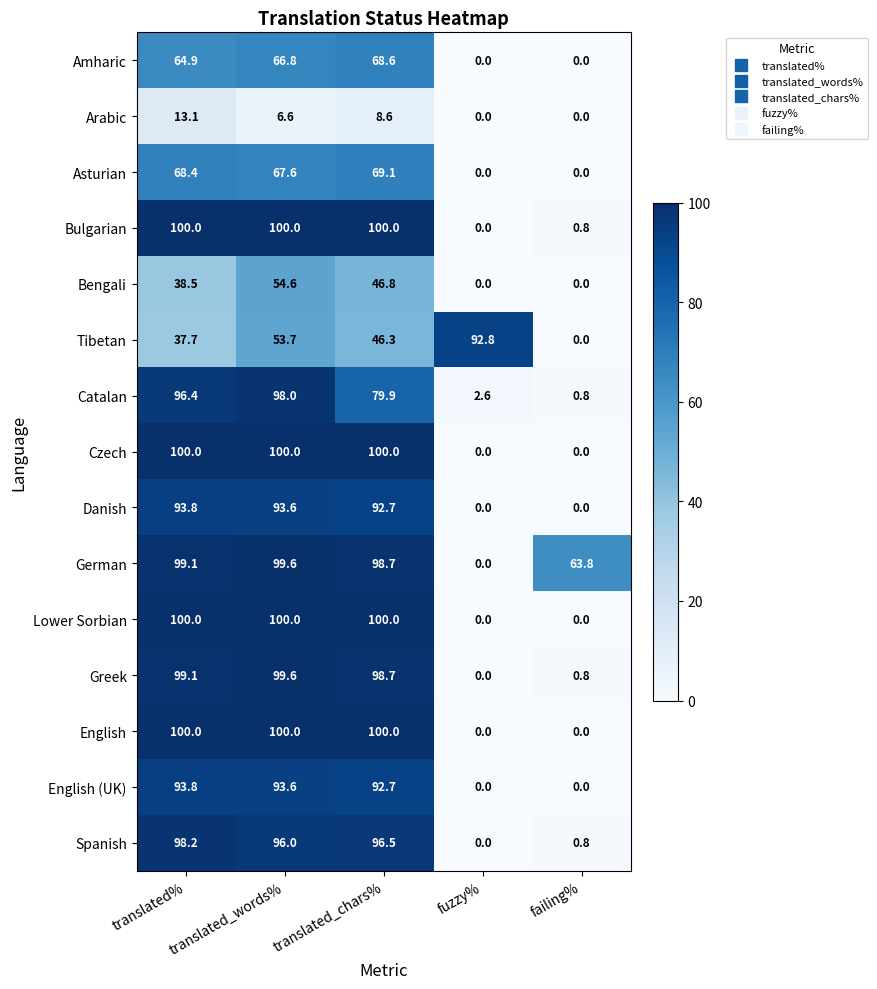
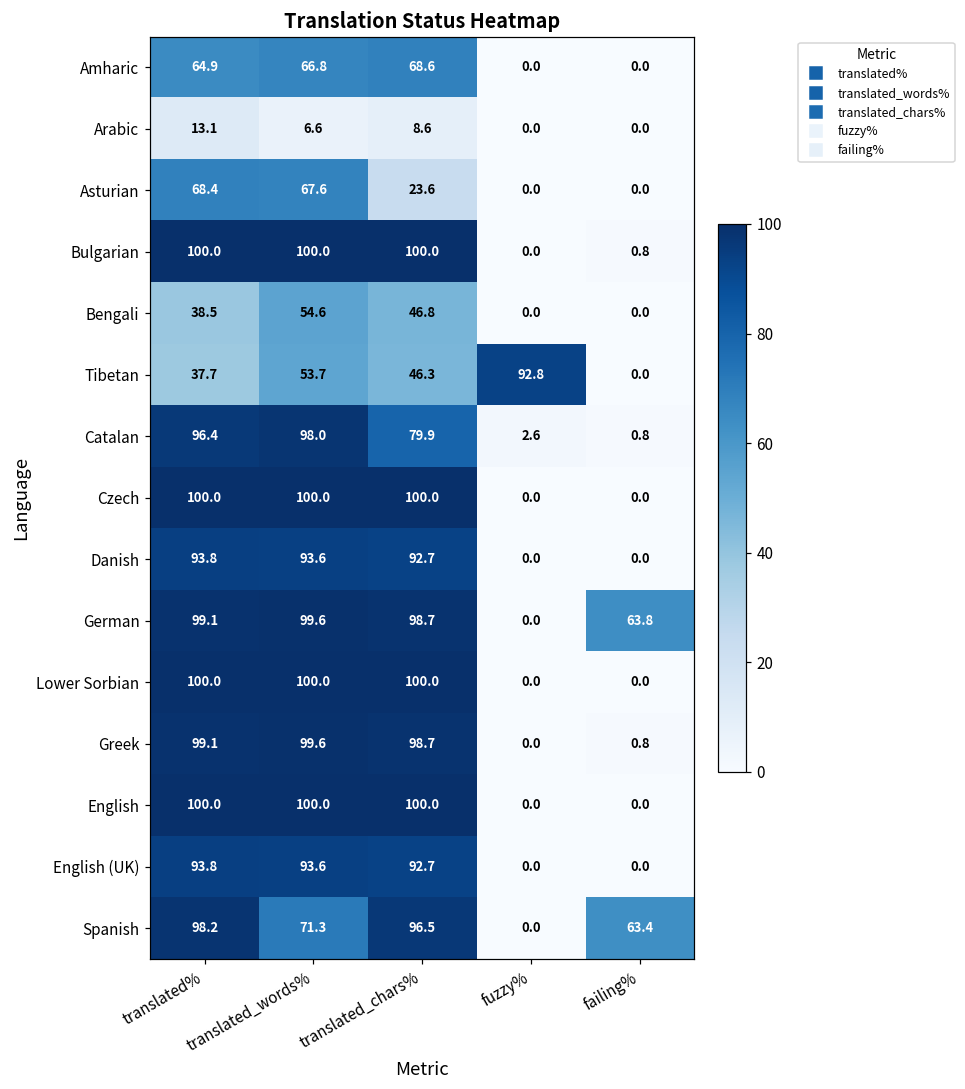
Asturian, translated_chars%: 69.1 -> 23.6
Spanish, translated_words%: 96.0 -> 71.3
Spanish, failing%: 0.8 -> 63.4
